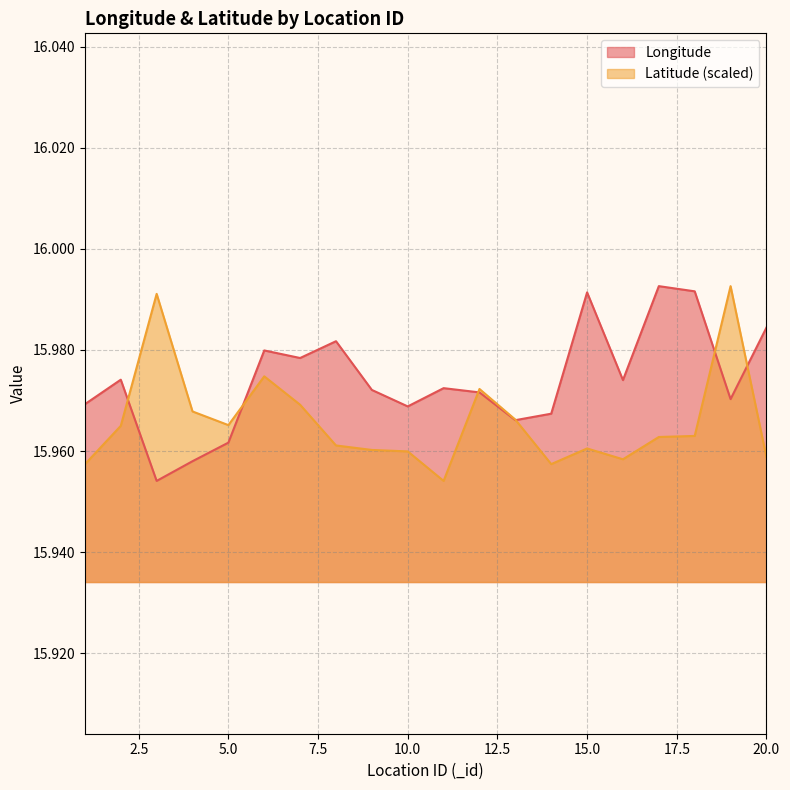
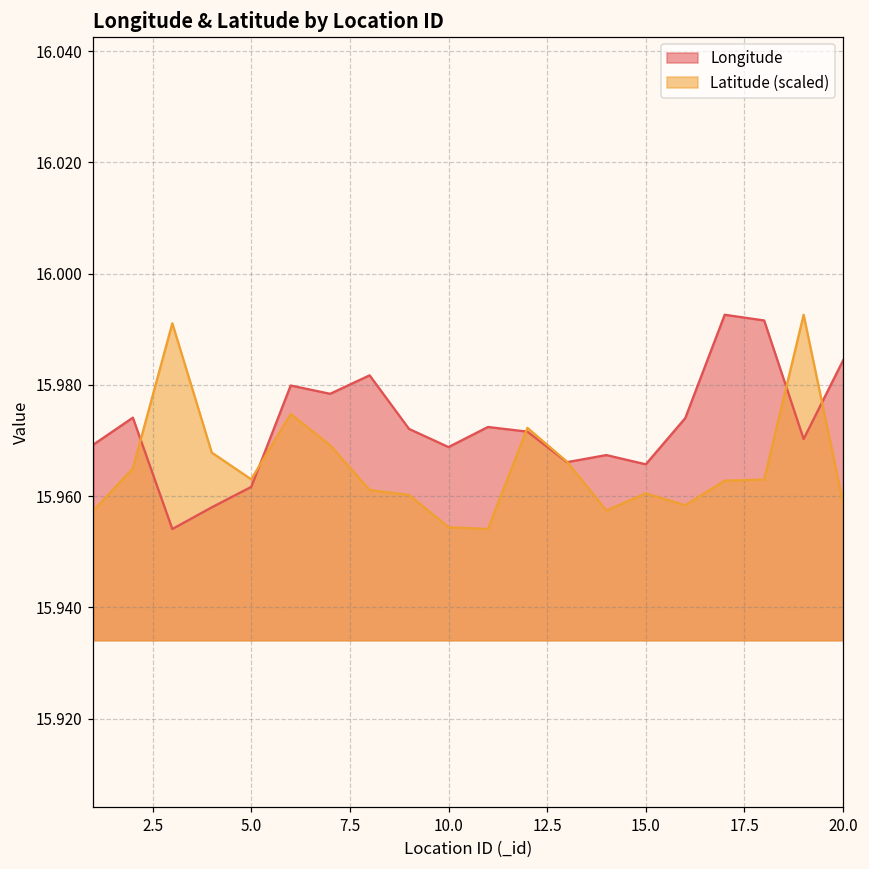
Latitude (scaled), 5.0: 15.965 -> 15.963
Latitude (scaled), 10.0: 15.960 -> 15.954
Longitude, 15.0: 15.991 -> 15.966
